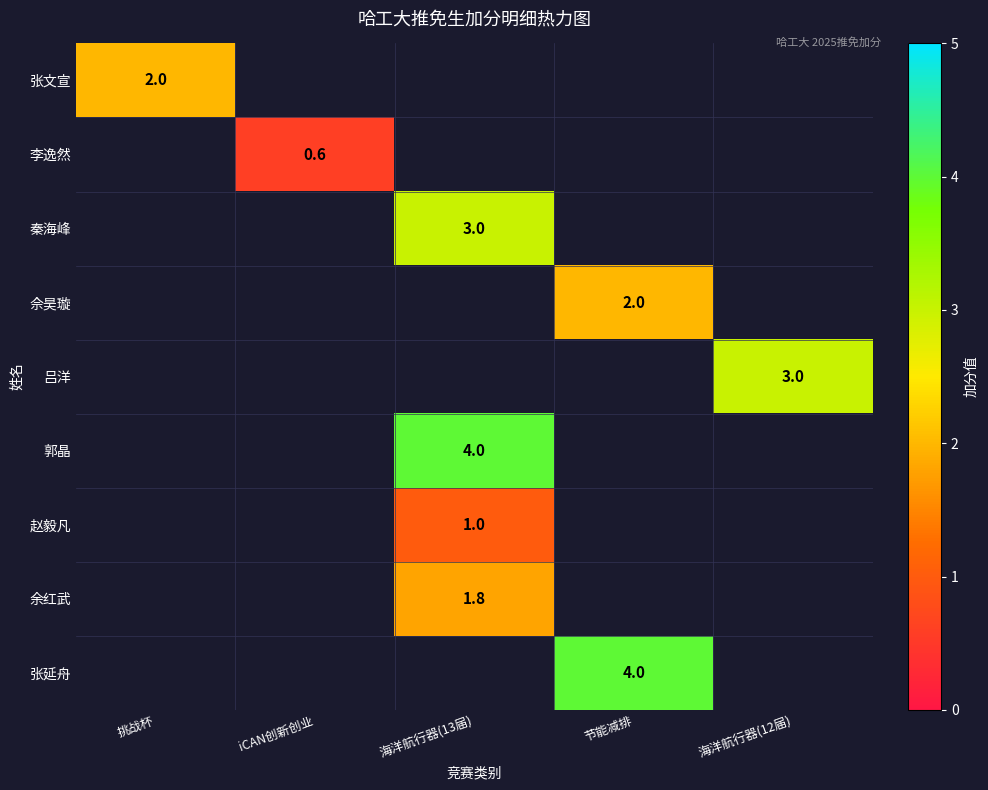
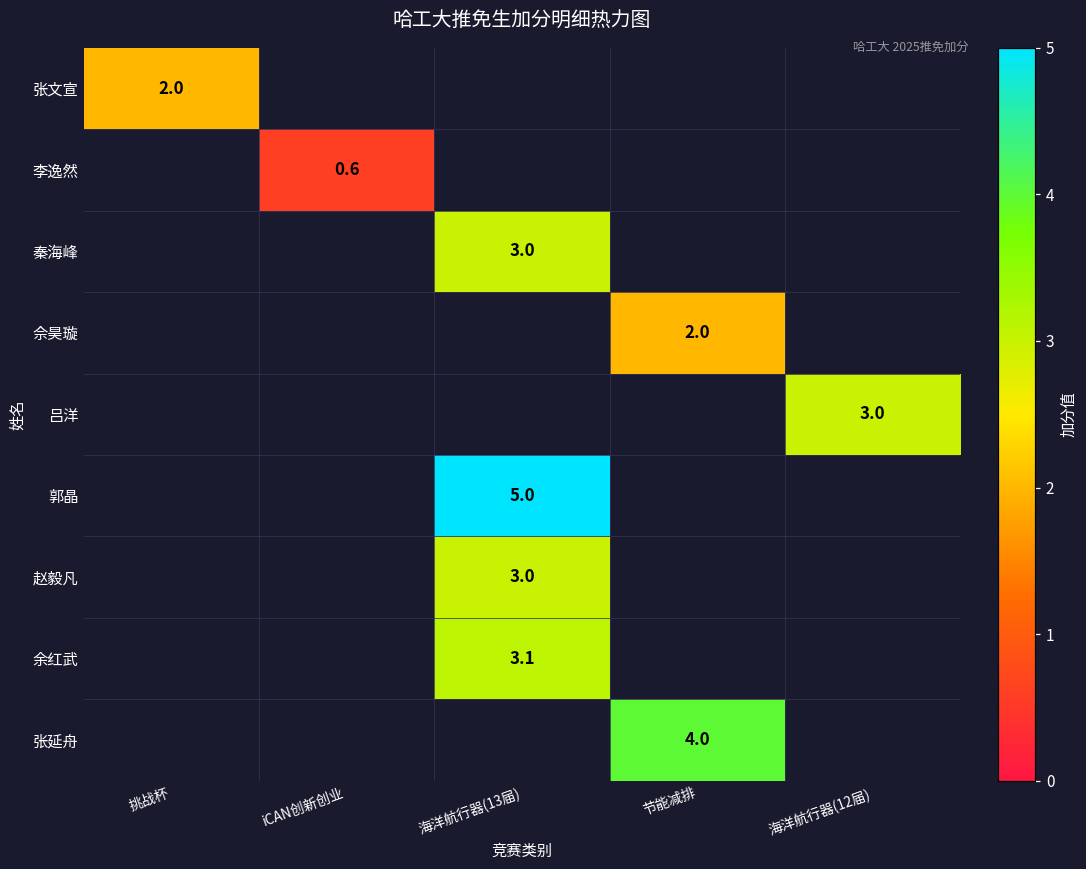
郭晶, 海洋航行器(13届): 4.0 -> 5.0
赵毅凡, 海洋航行器(13届): 1.0 -> 3.0
余红武, 海洋航行器(13届): 1.8 -> 3.1
